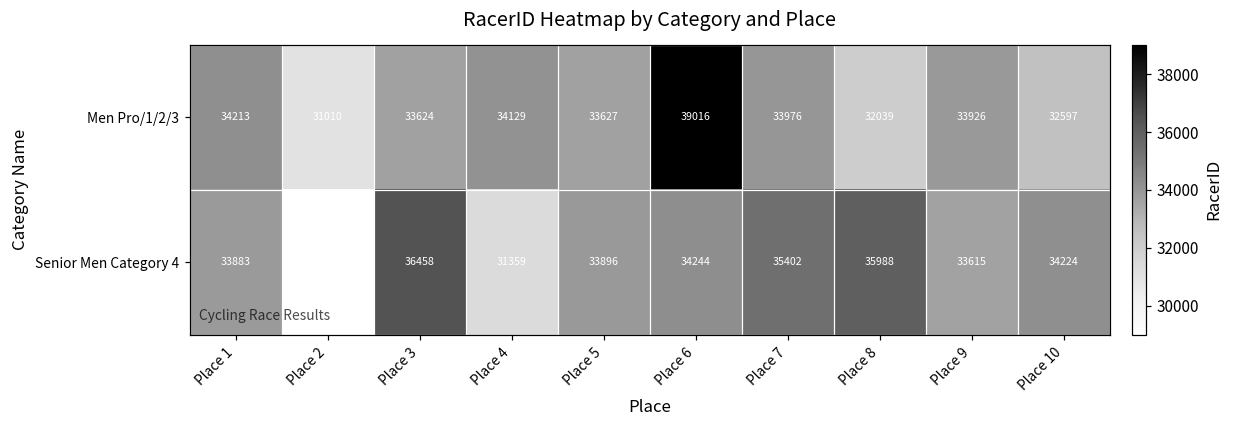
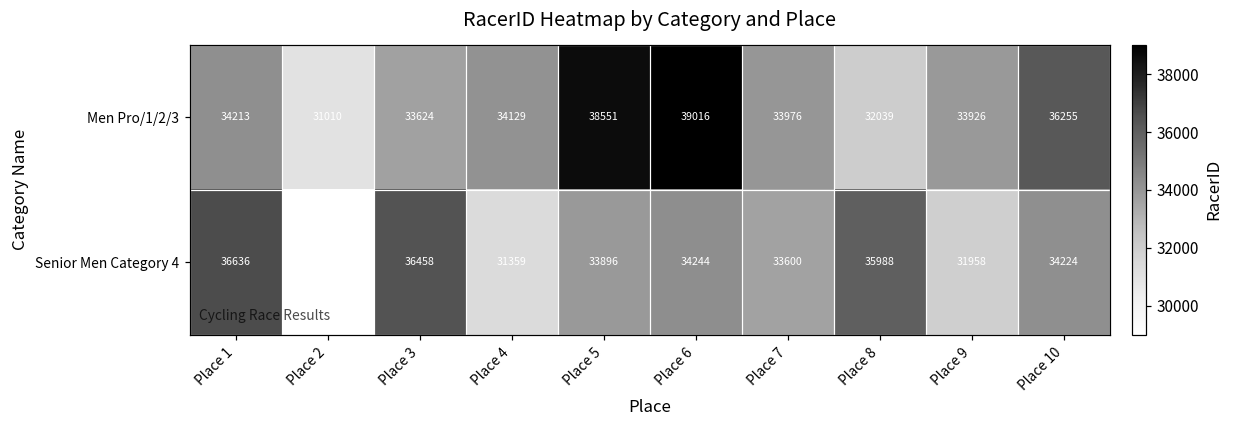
Men Pro/1/2/3, Place 5: 33627 -> 38551
Men Pro/1/2/3, Place 10: 32597 -> 36255
Senior Men Category 4, Place 1: 33883 -> 36636
Senior Men Category 4, Place 7: 35402 -> 33600
Senior Men Category 4, Place 9: 33615 -> 31958
